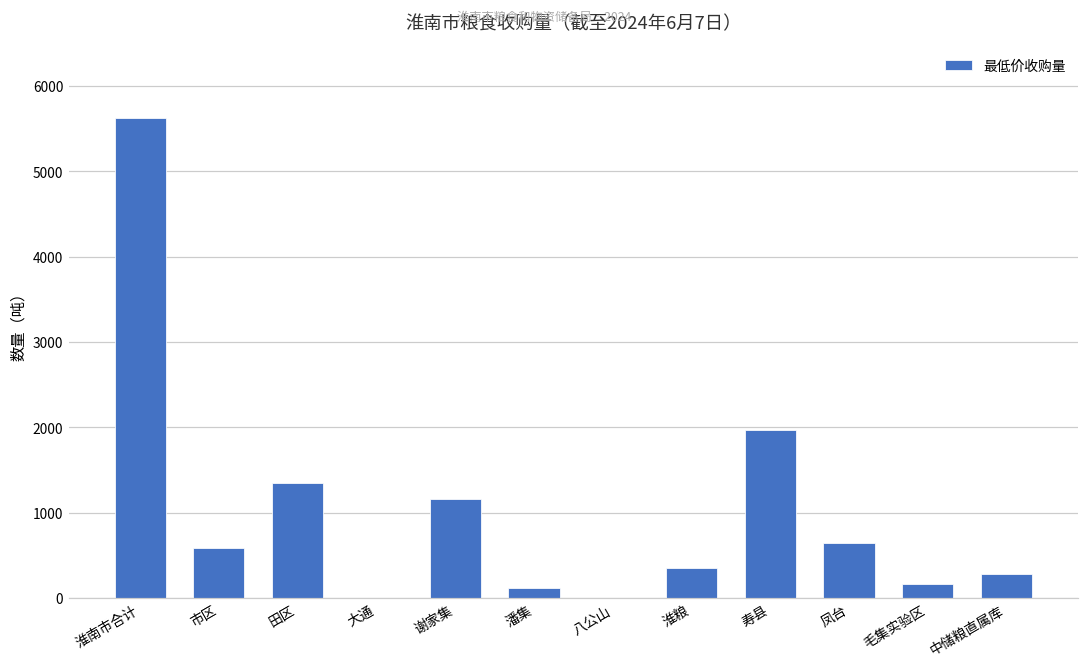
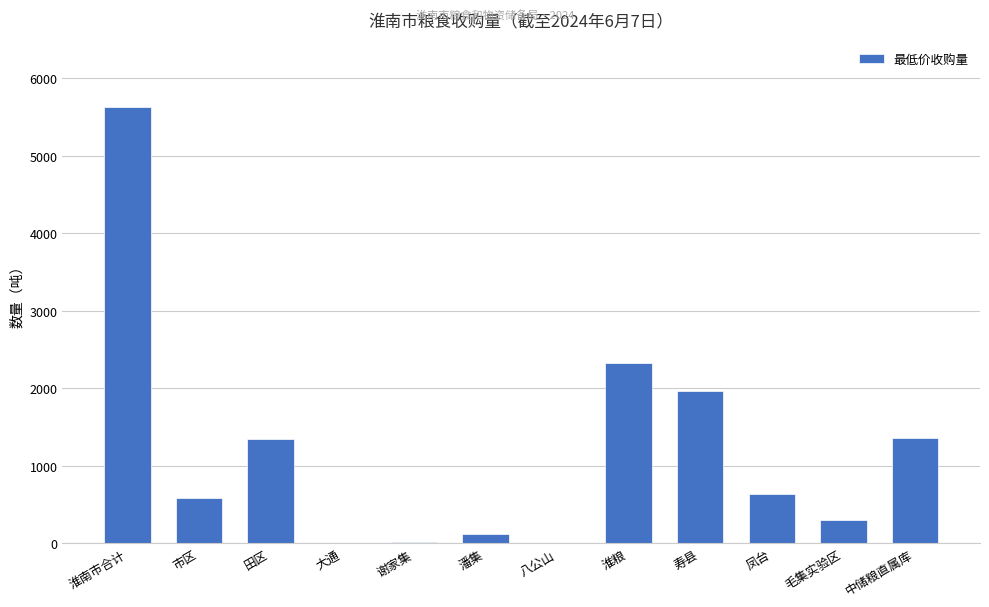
谢家集: 1200 -> 0
淮粮: 400 -> 2300
毛集实验区: 200 -> 300
中储粮直属库: 300 -> 1400
